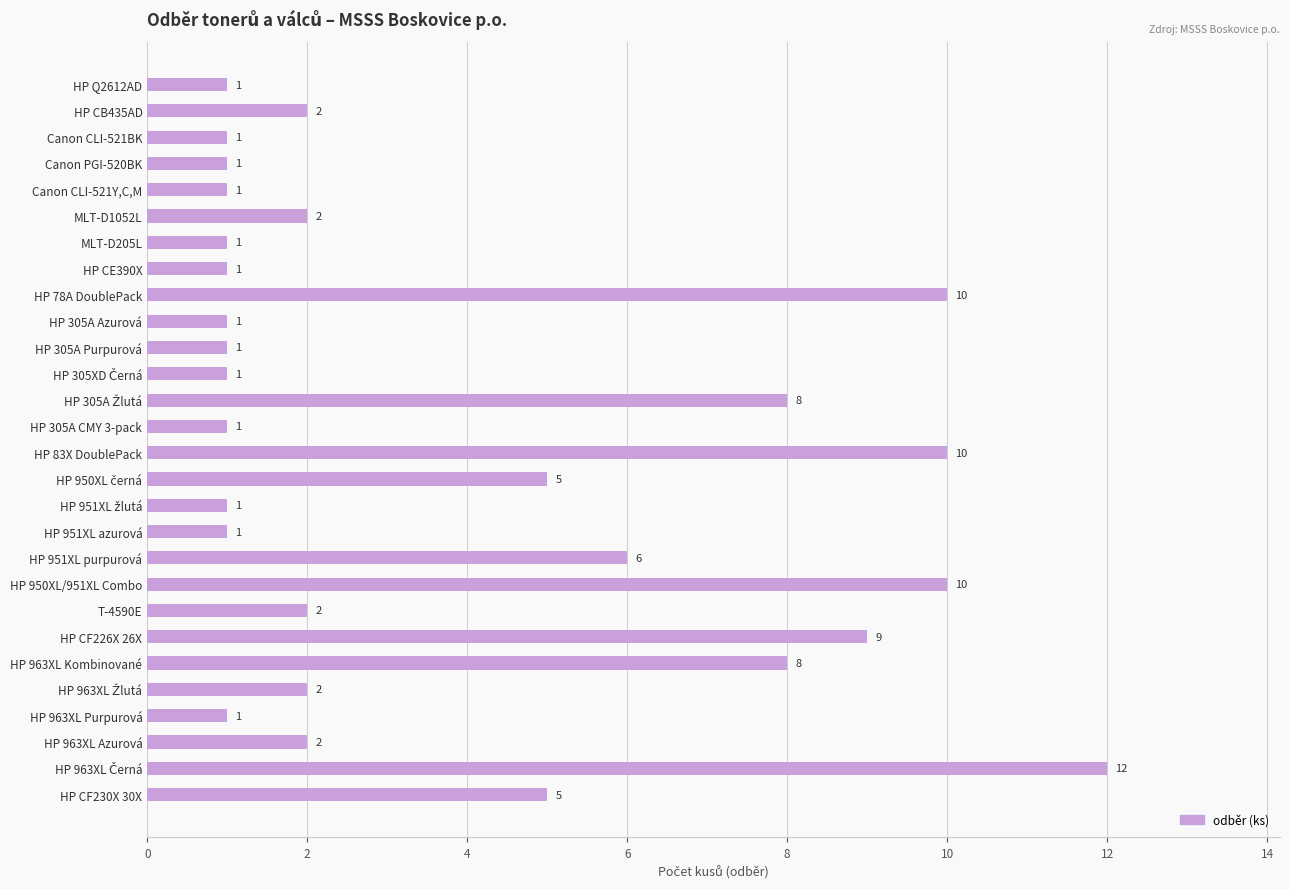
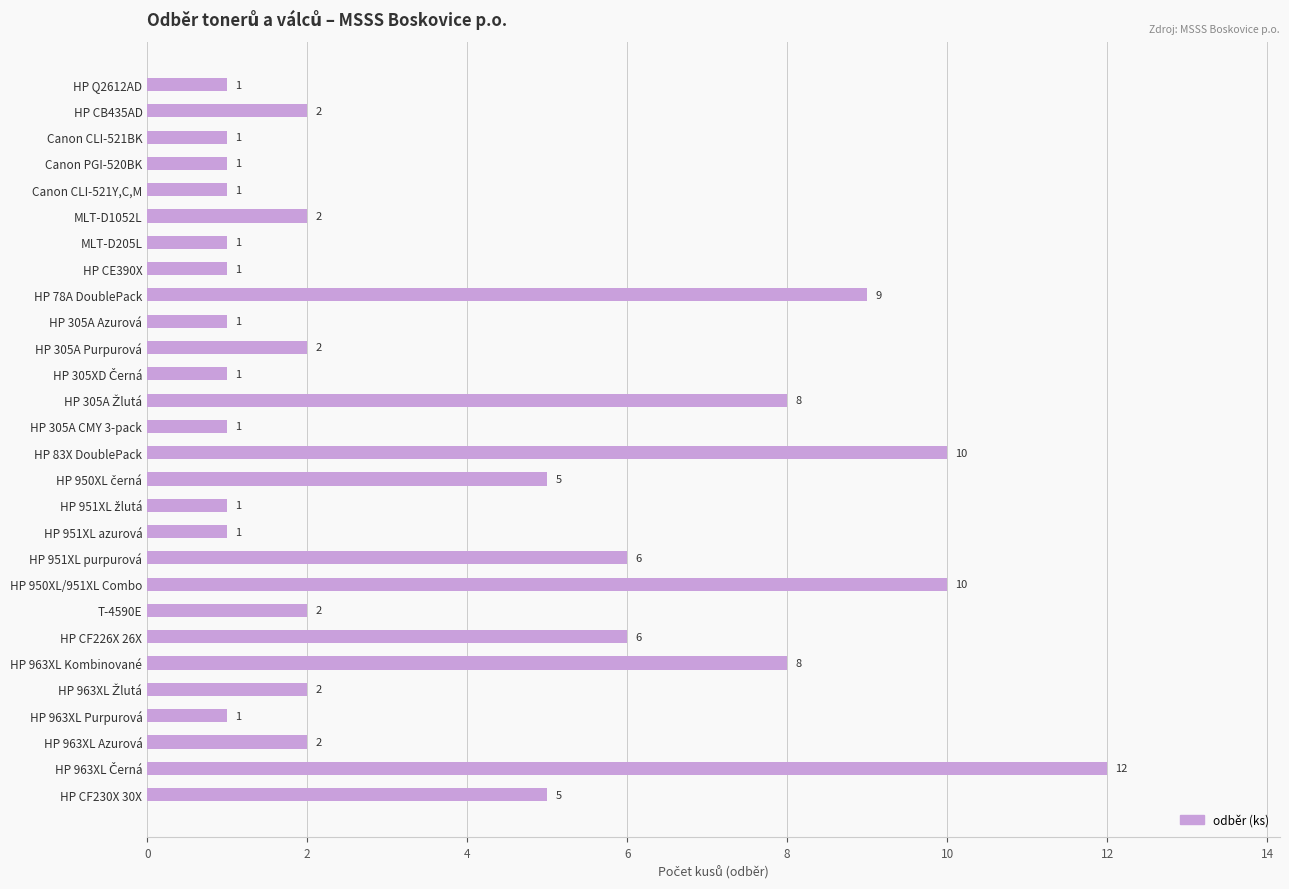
HP 78A DoublePack: 10 -> 9
HP 305A Purpurová: 1 -> 2
HP CF226X 26X: 9 -> 6
